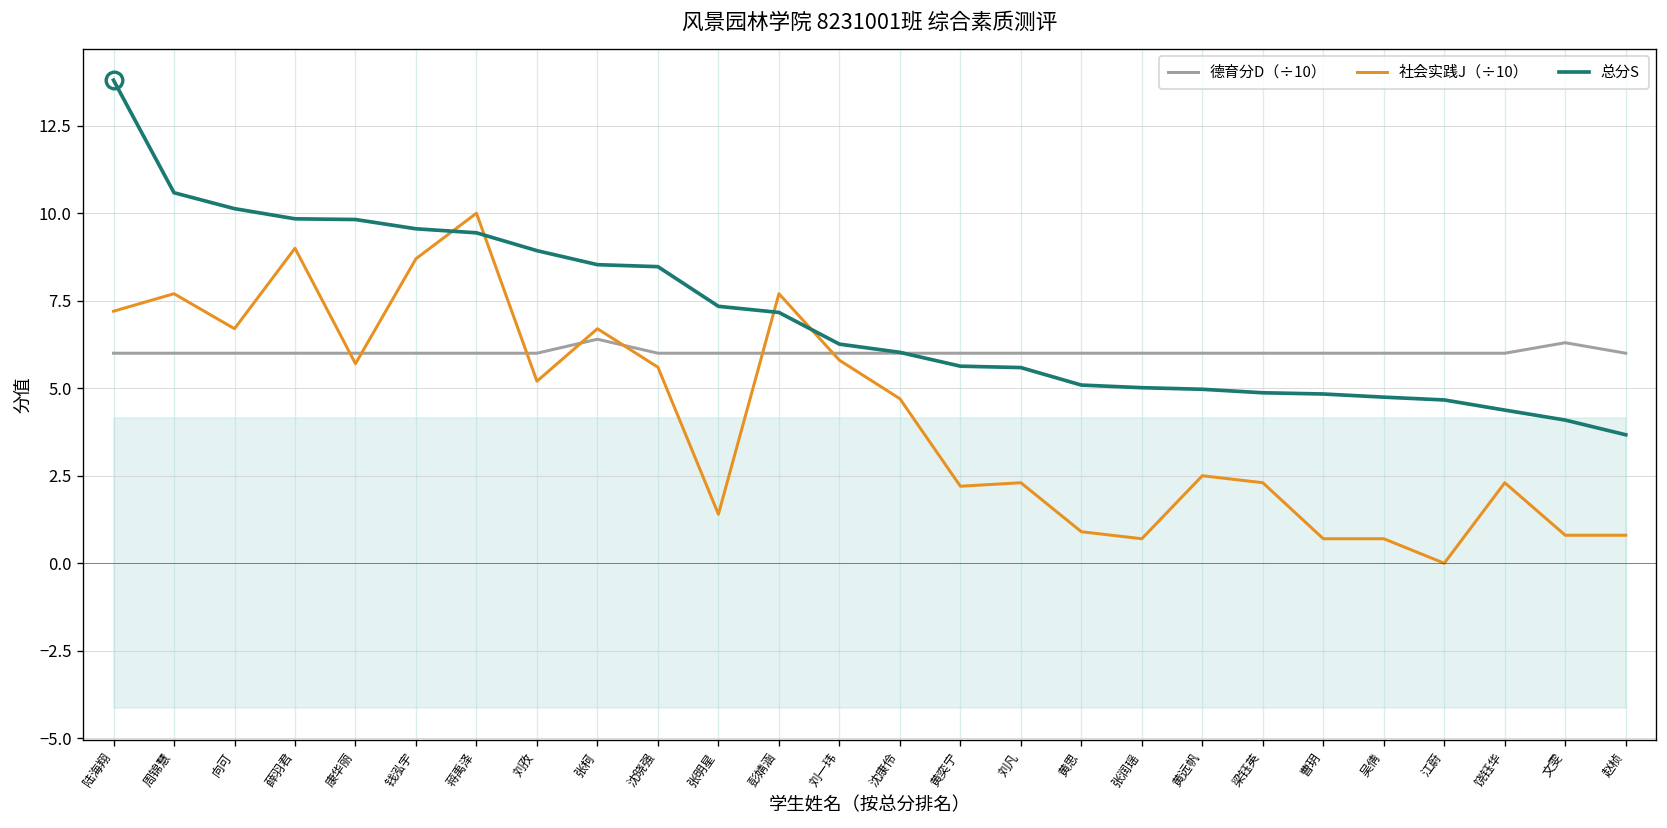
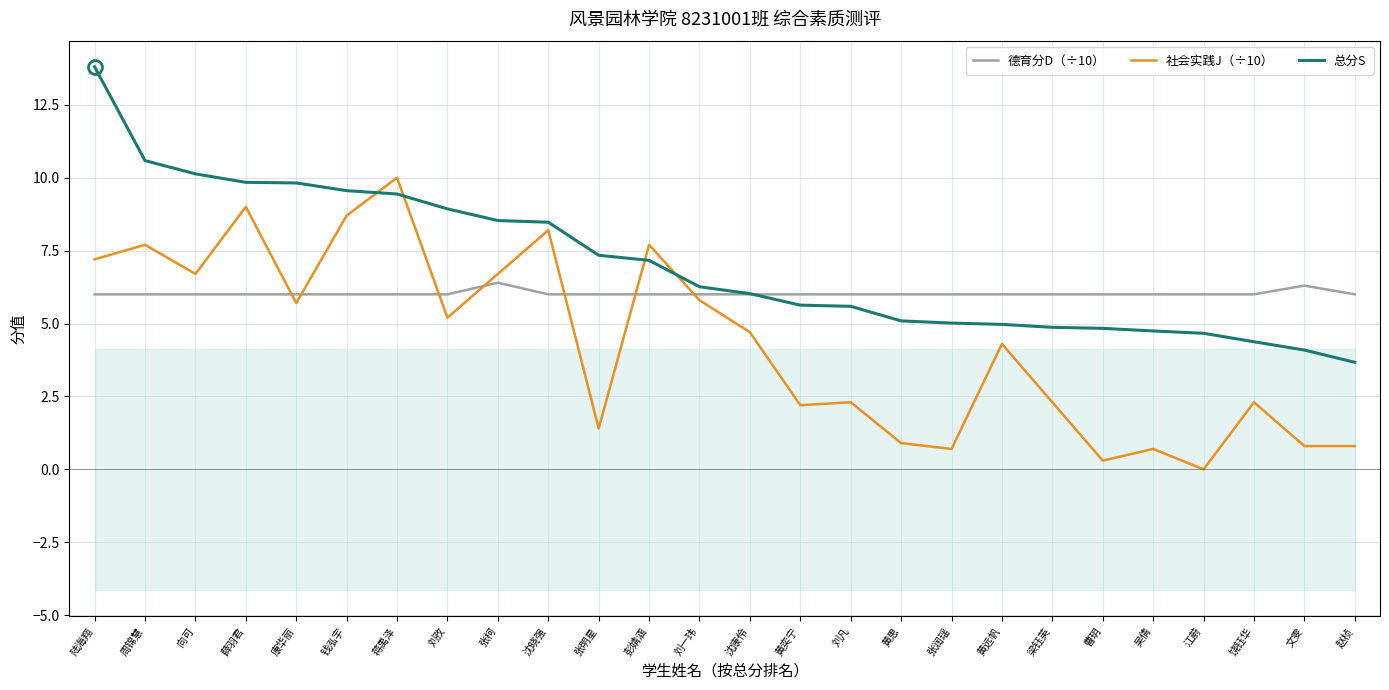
社会实践J（÷10）, 沈晓强: 5.6 -> 8.2
社会实践J（÷10）, 黄远帆: 2.5 -> 4.3
社会实践J（÷10）, 曹玥: 0.7 -> 0.3
